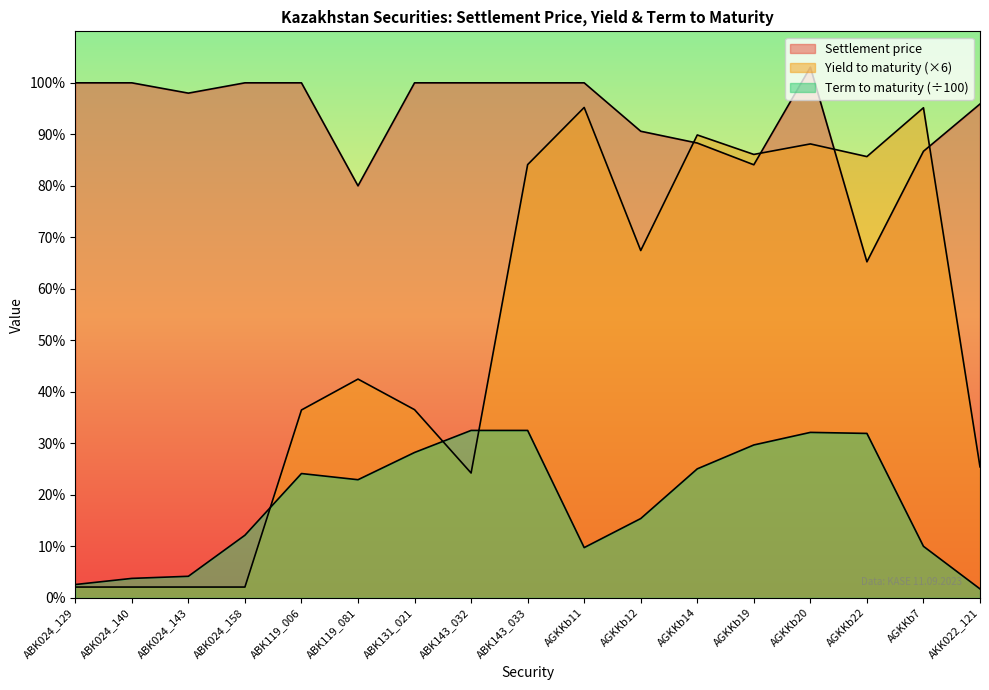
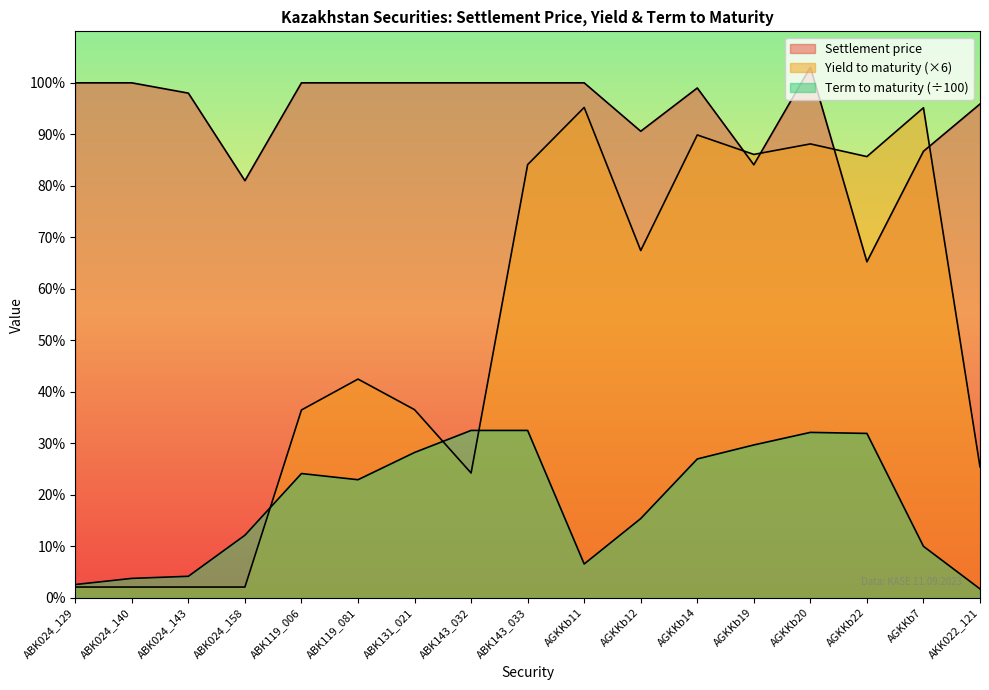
Settlement price, ABK024_158: 100% -> 81%
Settlement price, ABK119_081: 80% -> 100%
Term to maturity (÷100), AGKKb11: 10% -> 7%
Settlement price, AGKKb14: 88% -> 99%
Term to maturity (÷100), AGKKb14: 25% -> 27%
